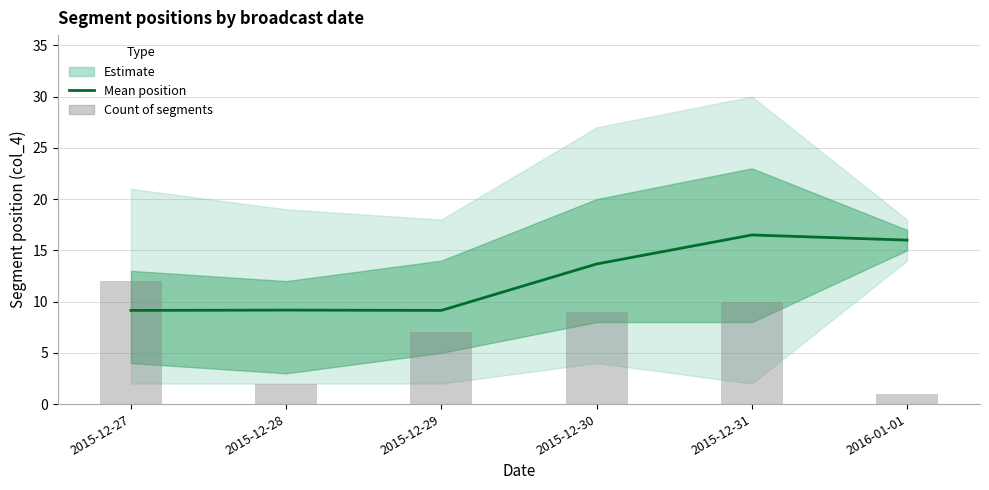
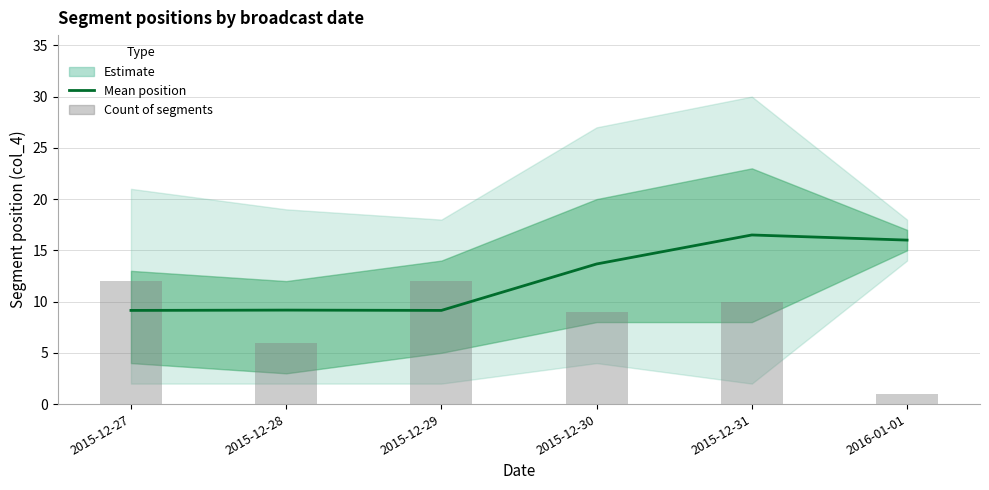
Count of segments, 2015-12-28: 2 -> 6
Count of segments, 2015-12-29: 7 -> 12
